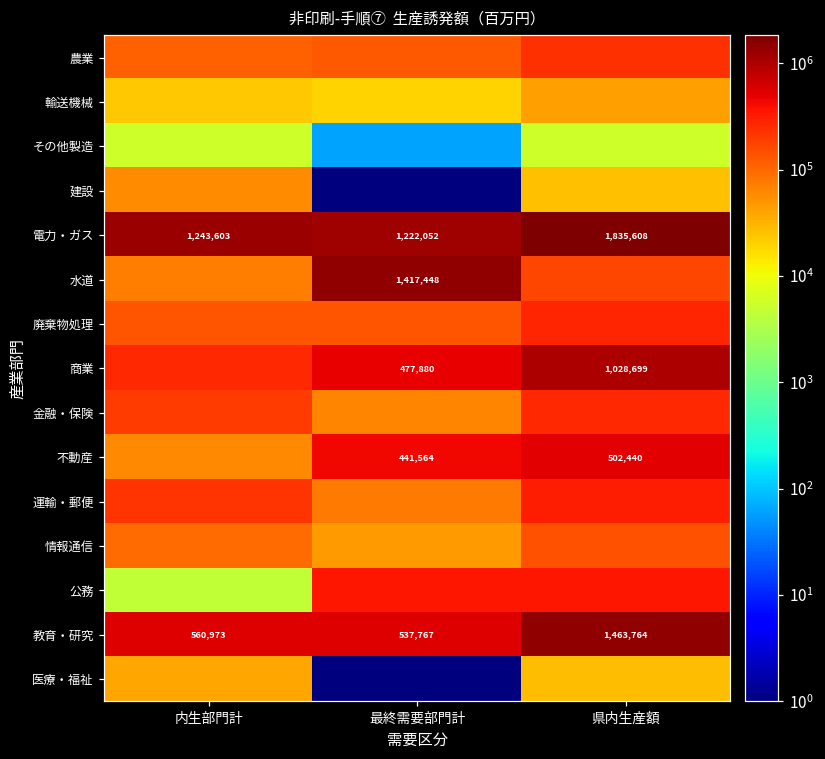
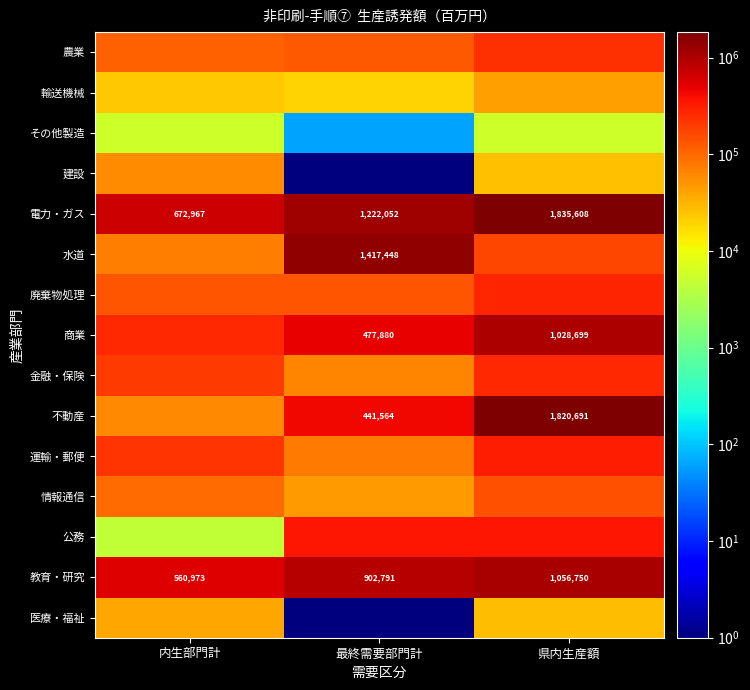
電力・ガス, 内生部門計: 1,243,603 -> 672,967
不動産, 県内生産額: 502,440 -> 1,820,691
教育・研究, 最終需要部門計: 537,767 -> 902,791
教育・研究, 県内生産額: 1,463,764 -> 1,056,750
